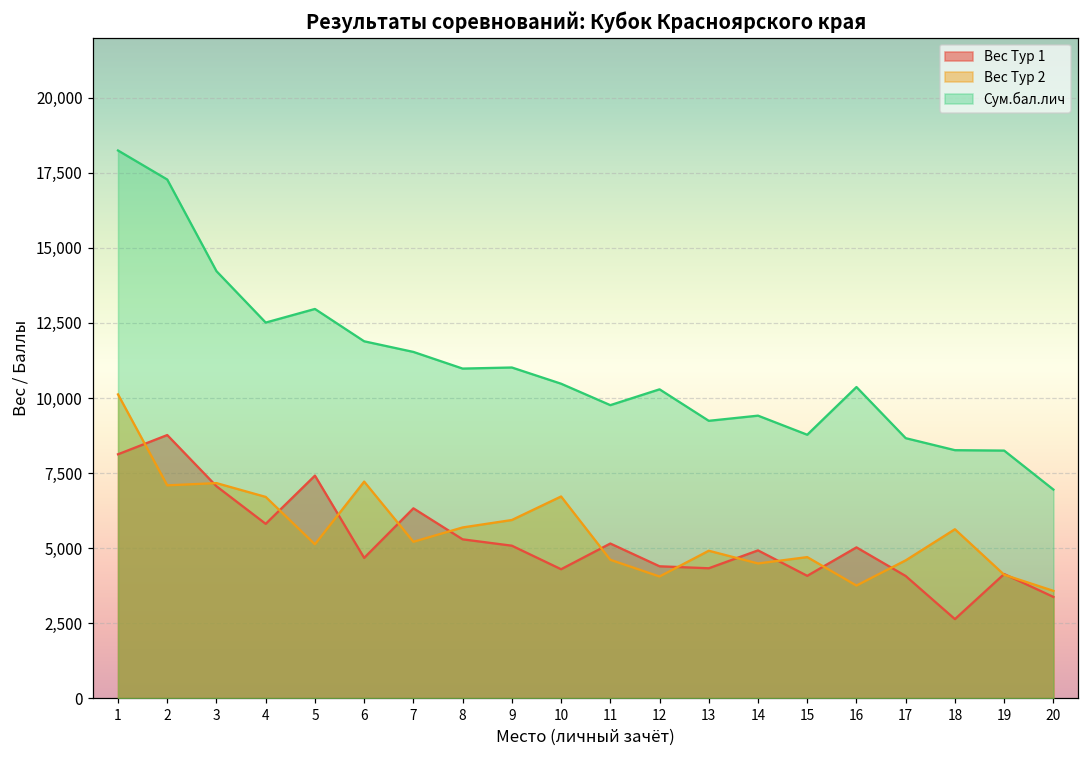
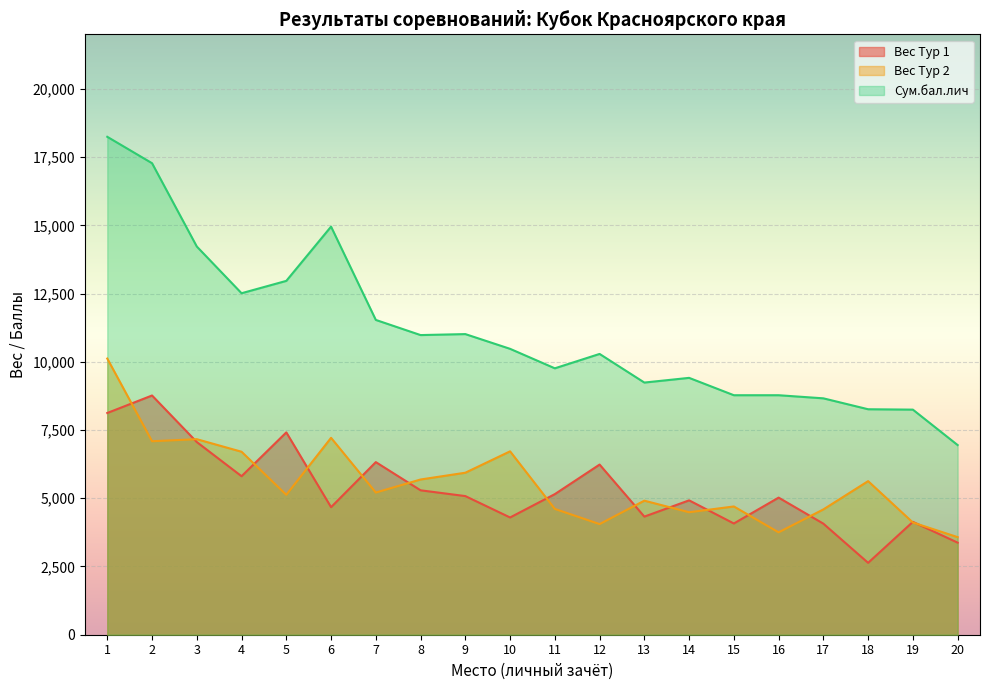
Сум.бал.лич, 6: 11,900 -> 15,000
Вес Тур 1, 12: 4,400 -> 6,200
Сум.бал.лич, 16: 10,400 -> 8,800
